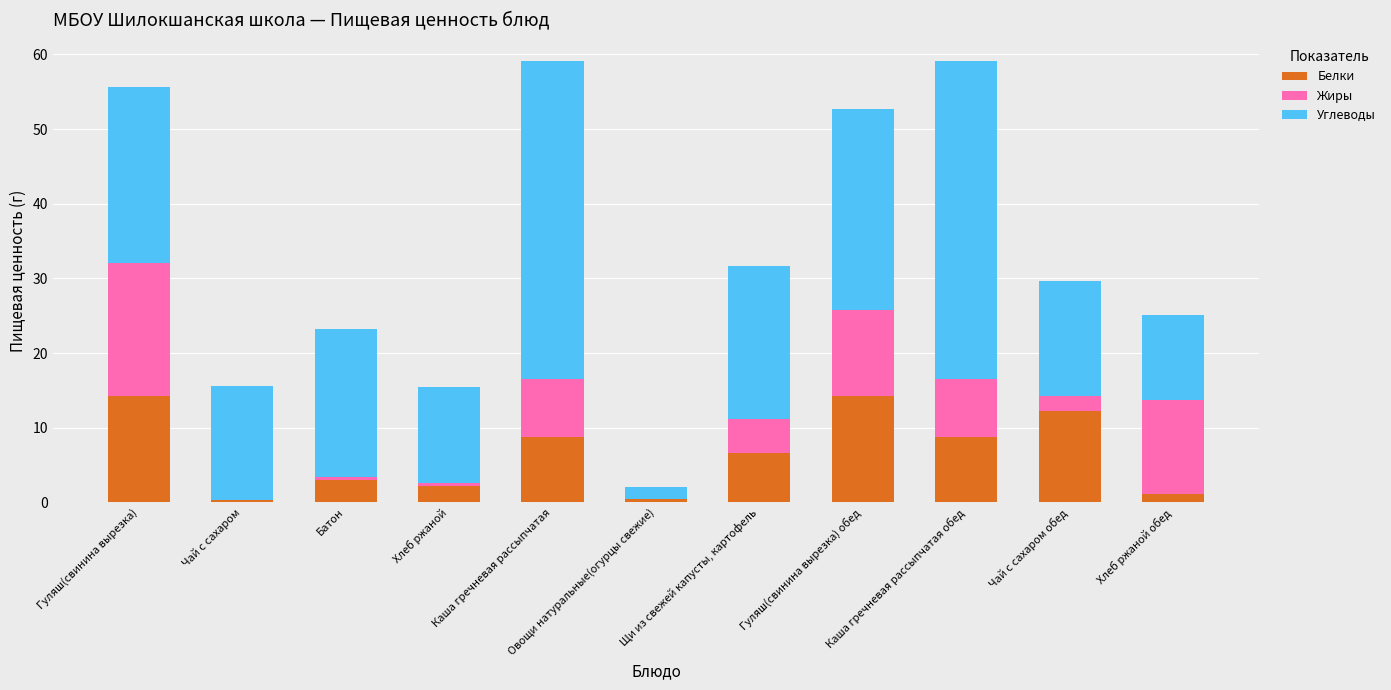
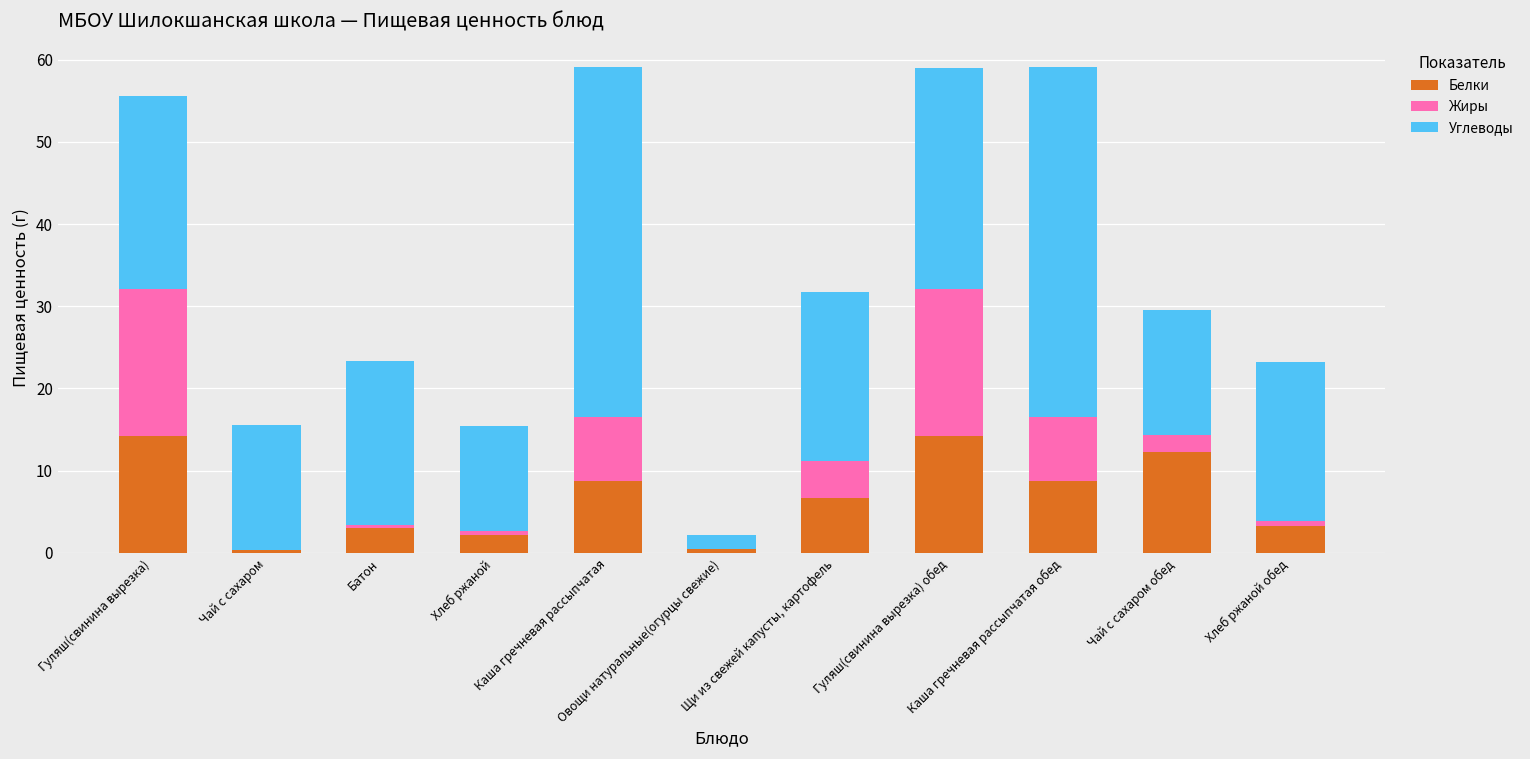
Жиры, Гуляш(свинина вырезка) обед: 12 -> 18
Белки, Хлеб ржаной обед: 1 -> 3
Жиры, Хлеб ржаной обед: 13 -> 1
Углеводы, Хлеб ржаной обед: 11 -> 19
